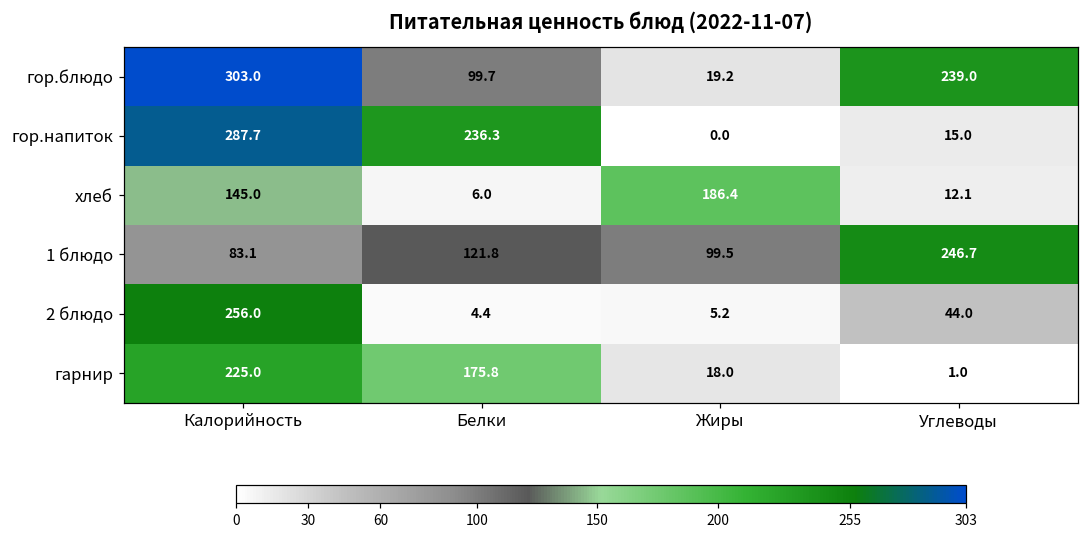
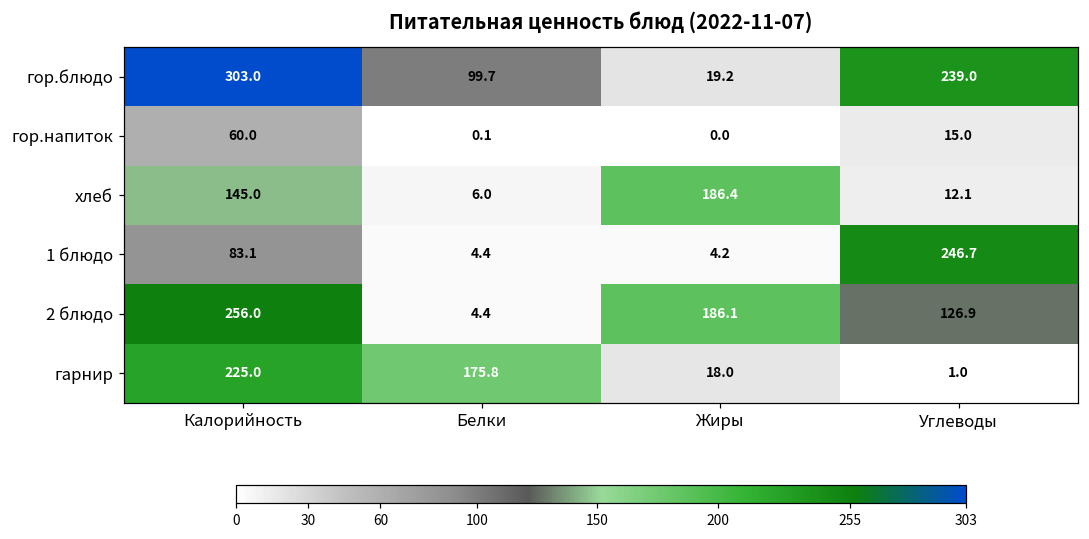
гор.напиток, Калорийность: 287.7 -> 60.0
гор.напиток, Белки: 236.3 -> 0.1
1 блюдо, Белки: 121.8 -> 4.4
1 блюдо, Жиры: 99.5 -> 4.2
2 блюдо, Жиры: 5.2 -> 186.1
2 блюдо, Углеводы: 44.0 -> 126.9
